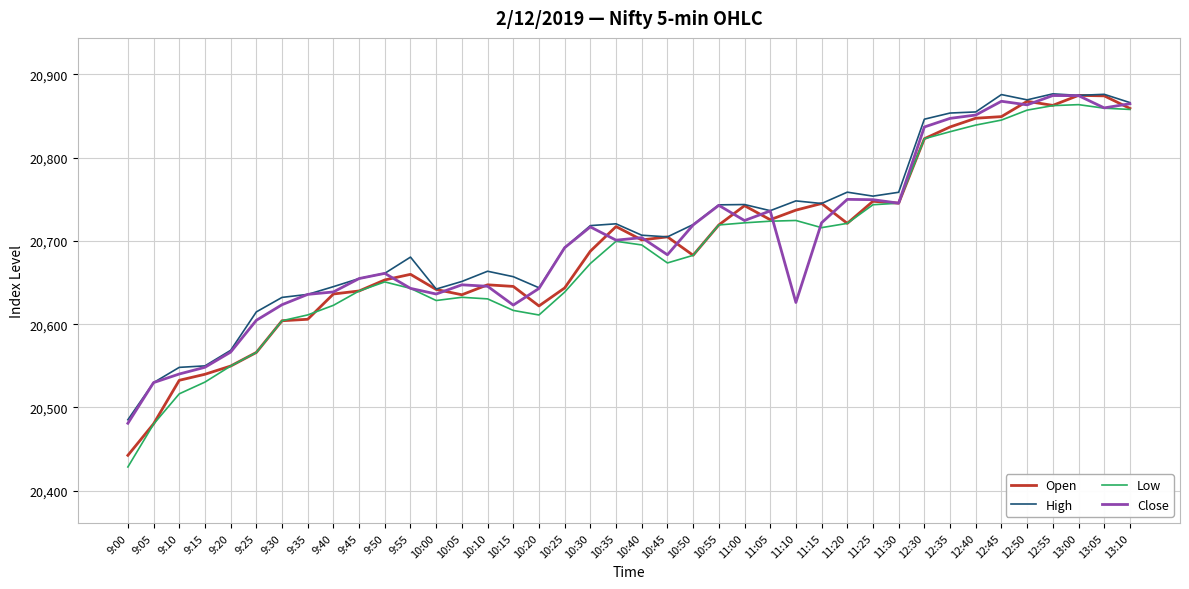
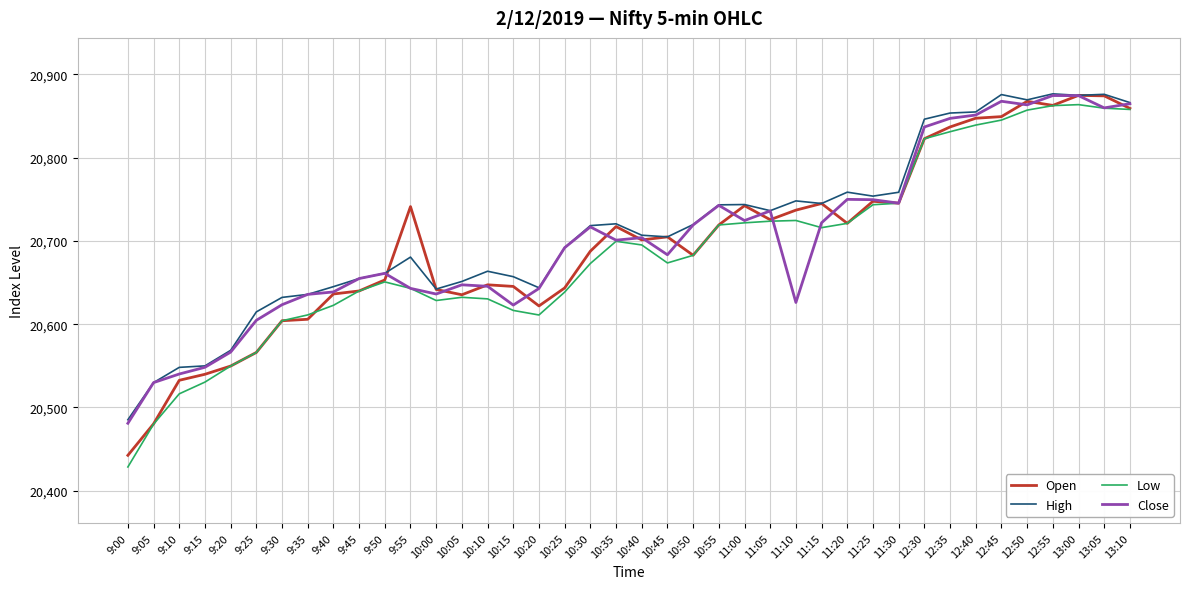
Open, 9:55: 20,660 -> 20,740
